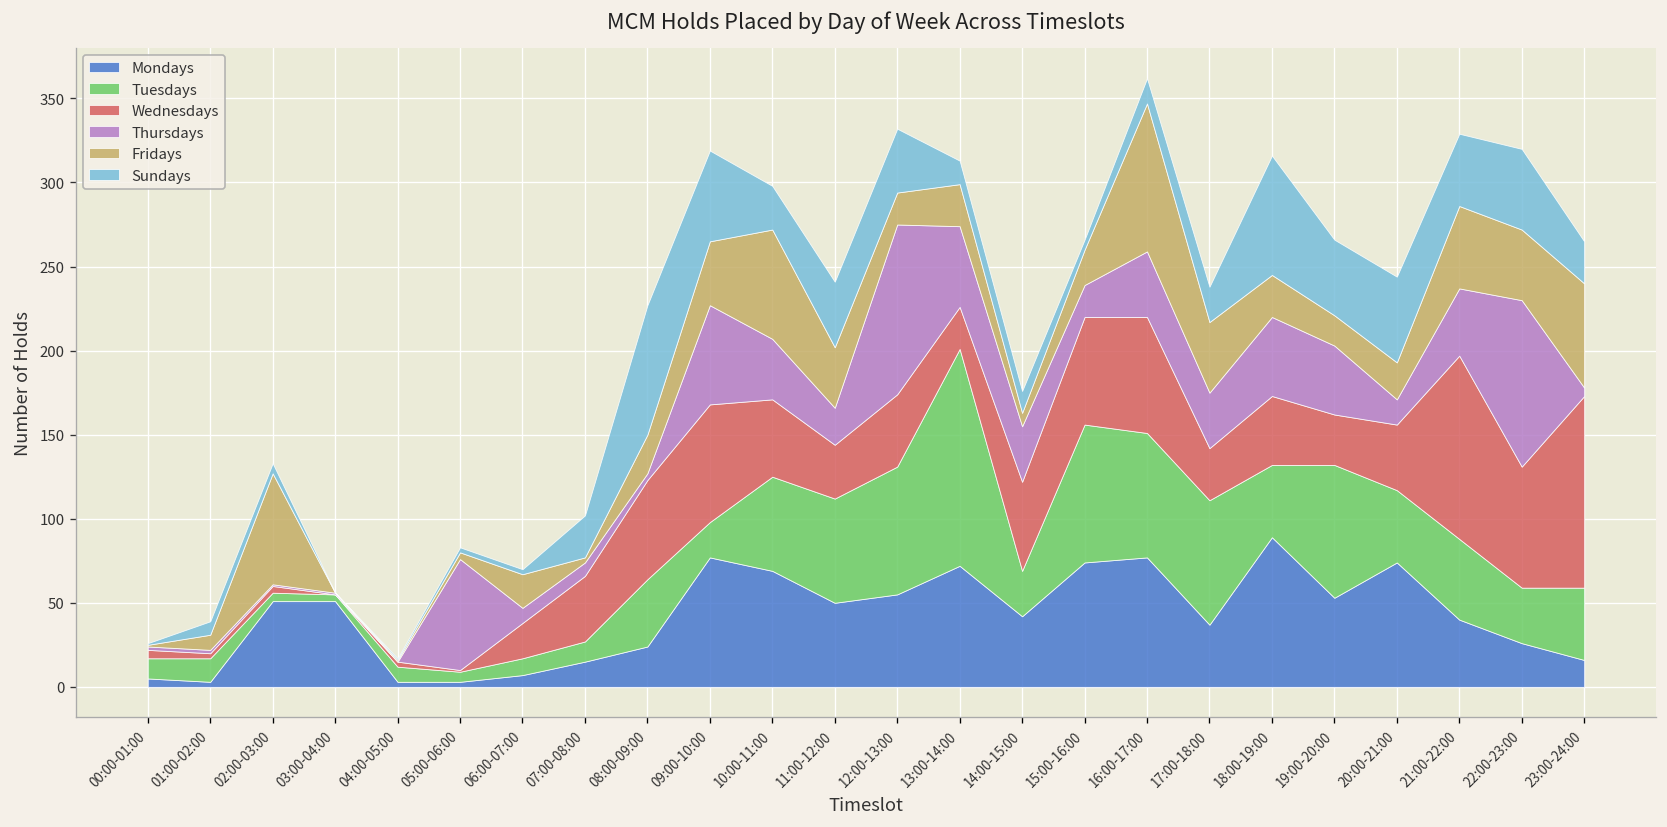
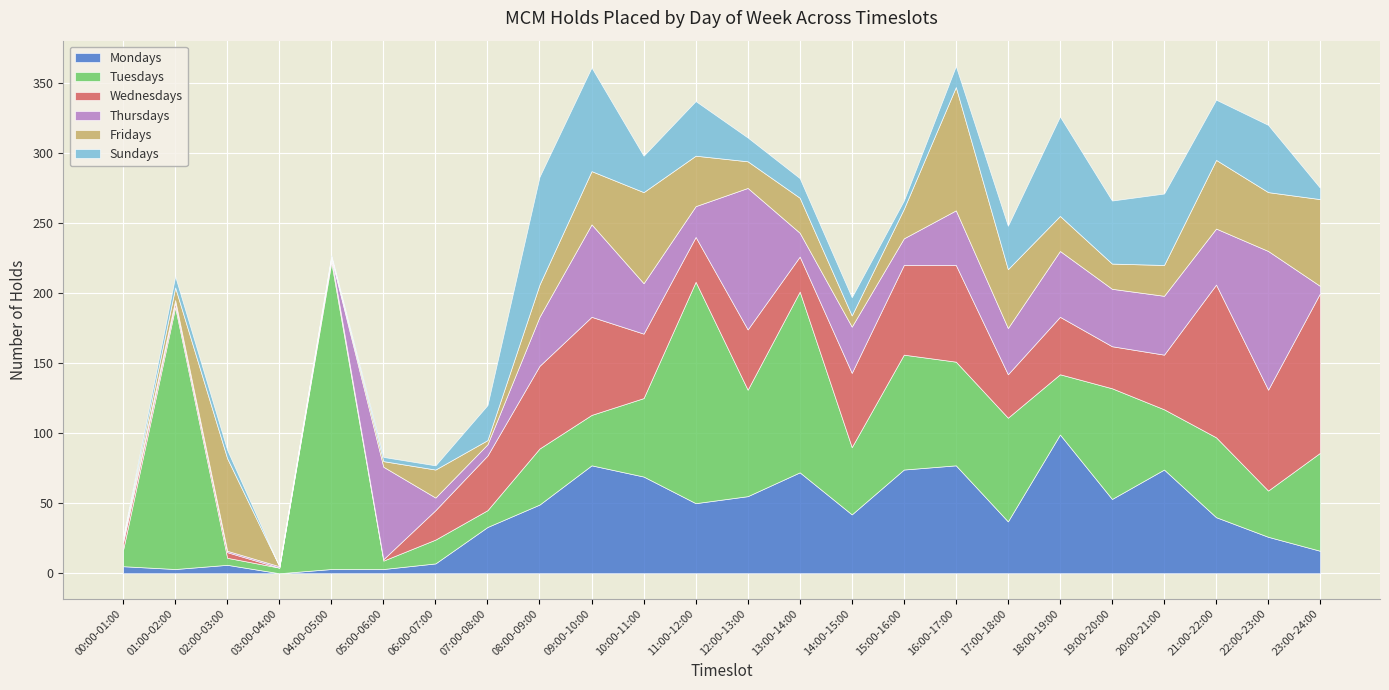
Tuesdays, 01:00-02:00: 14 -> 187
Mondays, 02:00-03:00: 51 -> 6
Mondays, 03:00-04:00: 51 -> 0
Tuesdays, 04:00-05:00: 9 -> 219
Tuesdays, 06:00-07:00: 10 -> 17
Mondays, 07:00-08:00: 15 -> 33
Mondays, 08:00-09:00: 24 -> 49
Thursdays, 08:00-09:00: 4 -> 35
Tuesdays, 09:00-10:00: 21 -> 36
Thursdays, 09:00-10:00: 59 -> 66
Sundays, 09:00-10:00: 54 -> 74
Tuesdays, 11:00-12:00: 62 -> 158
Sundays, 12:00-13:00: 38 -> 17
Thursdays, 13:00-14:00: 48 -> 17
Tuesdays, 14:00-15:00: 27 -> 48
Sundays, 17:00-18:00: 21 -> 31
Mondays, 18:00-19:00: 89 -> 99
Thursdays, 20:00-21:00: 15 -> 42
Tuesdays, 21:00-22:00: 48 -> 57
Tuesdays, 23:00-24:00: 43 -> 70
Sundays, 23:00-24:00: 25 -> 8
